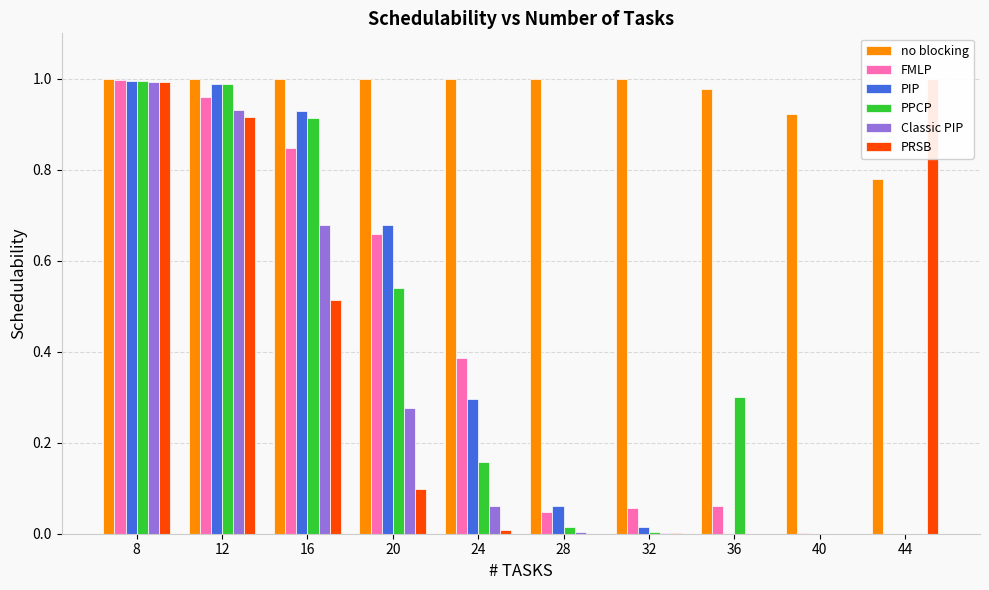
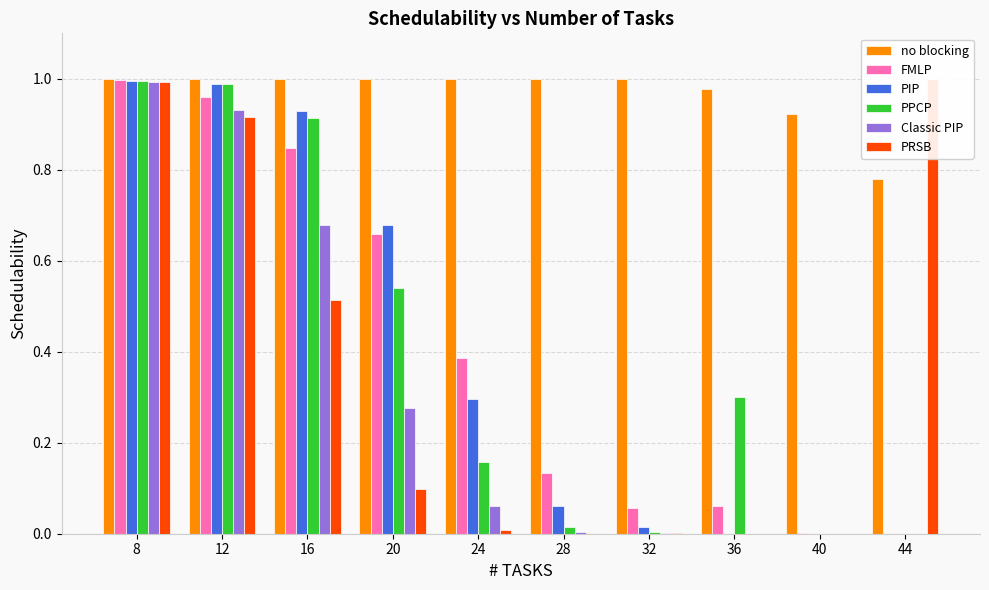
FMLP, 28: 0.05 -> 0.13
